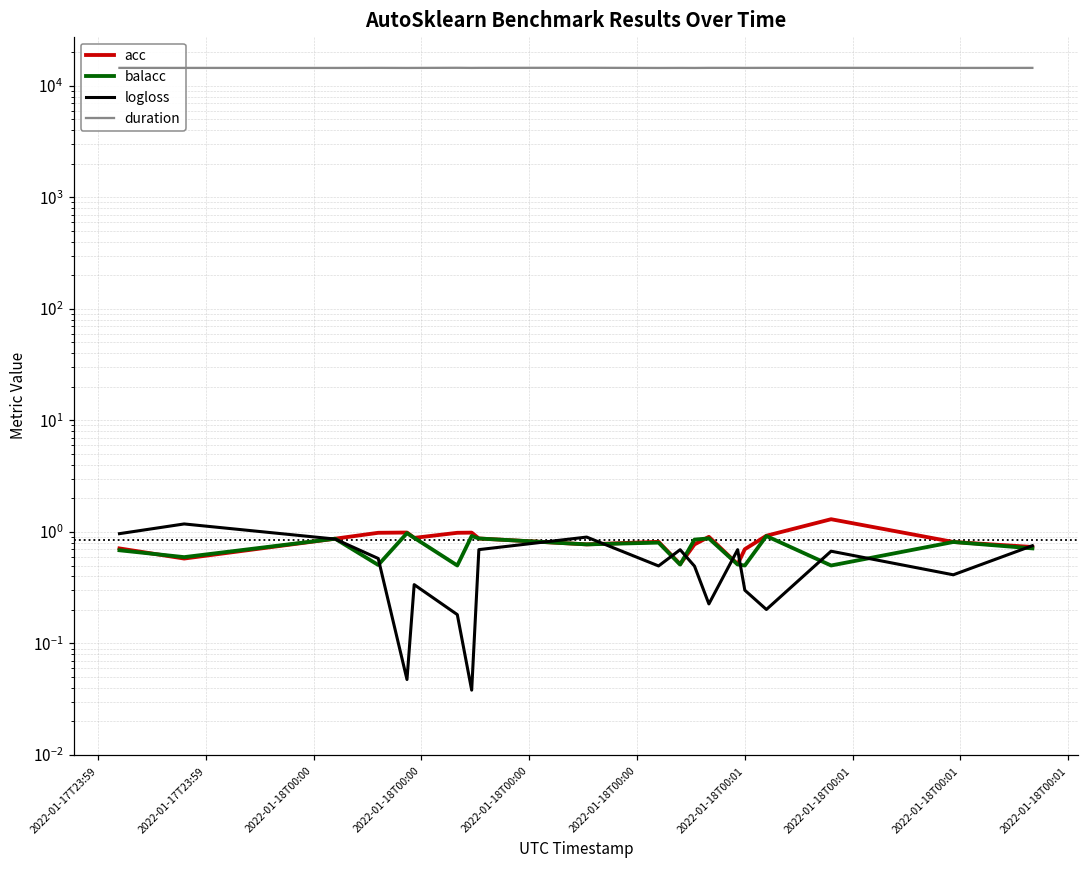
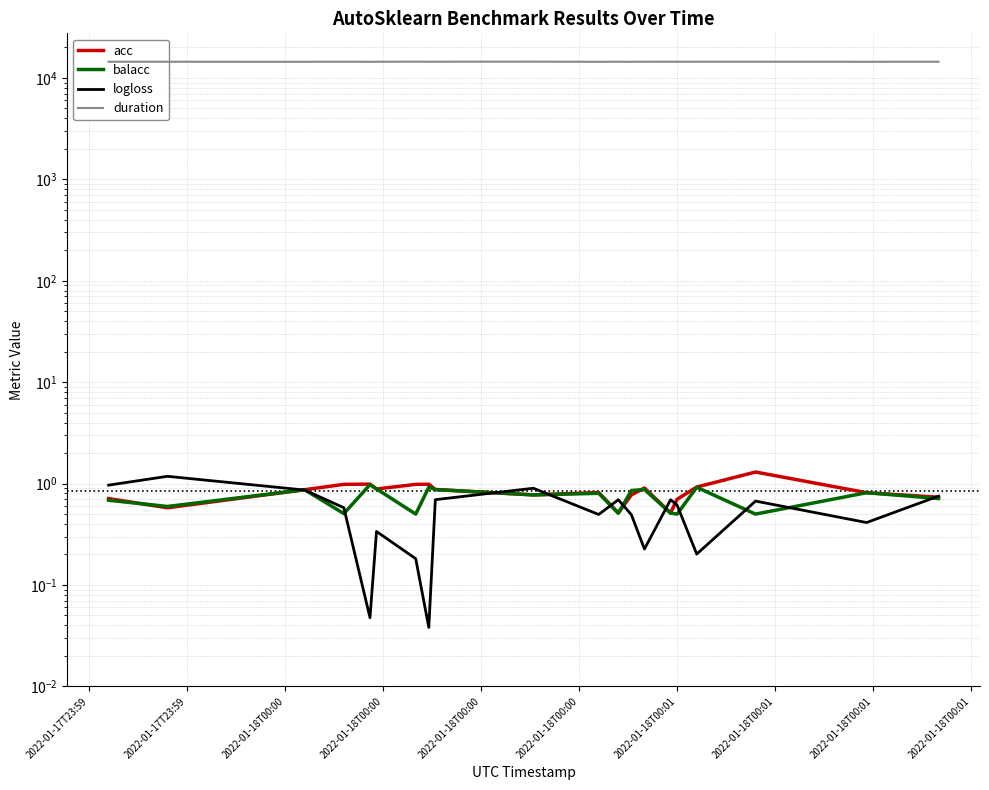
logloss, 2022-01-18T00:01: 0.30 -> 0.6
